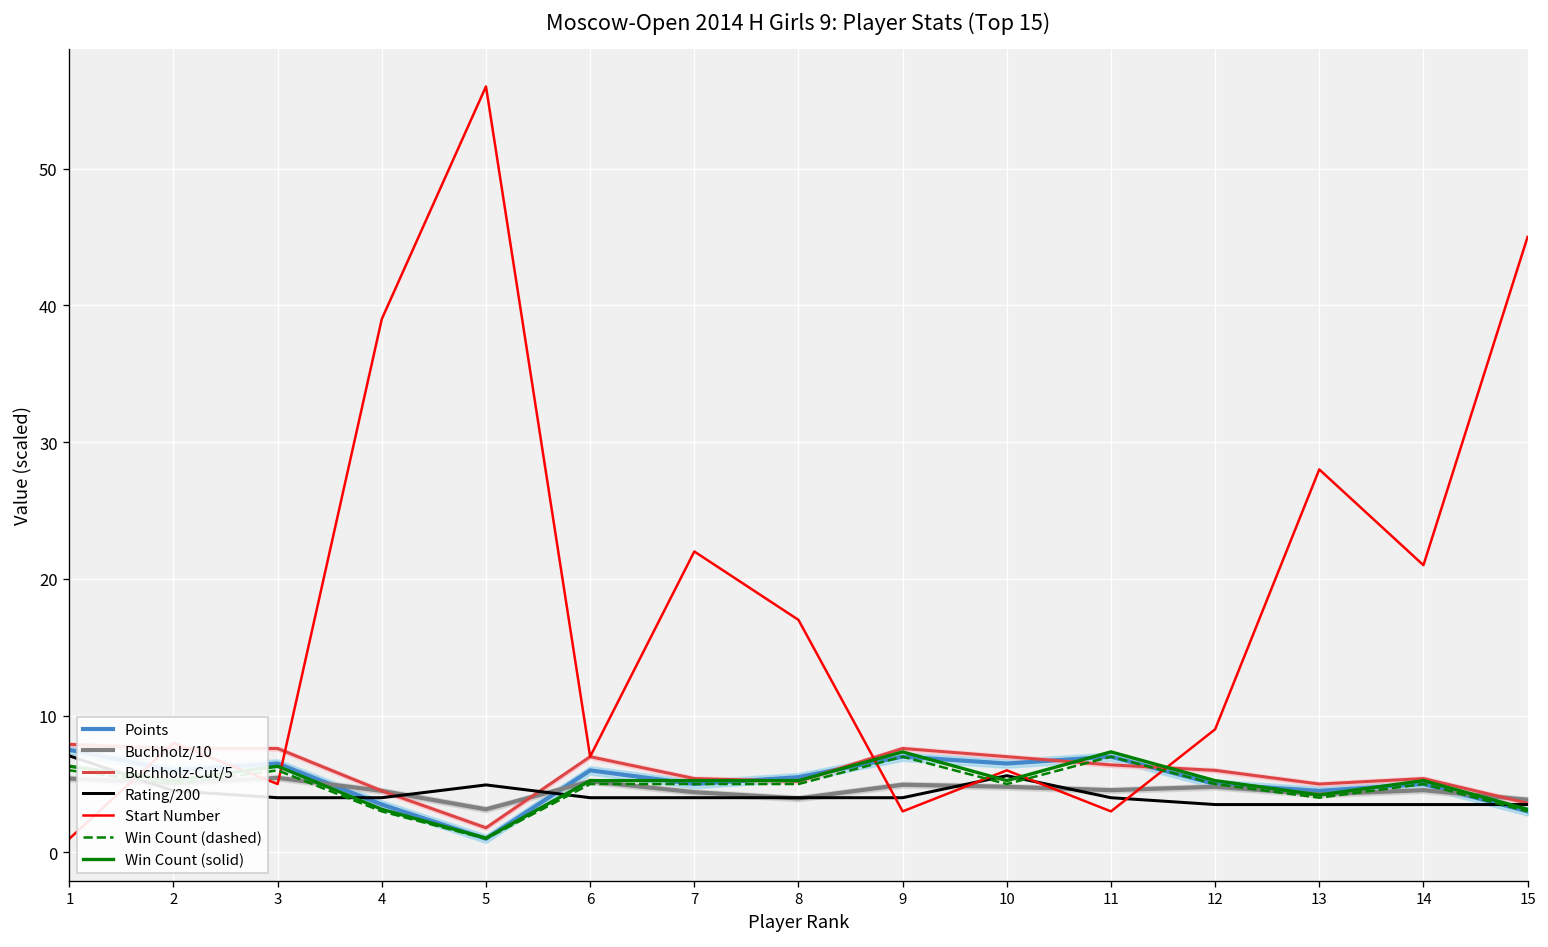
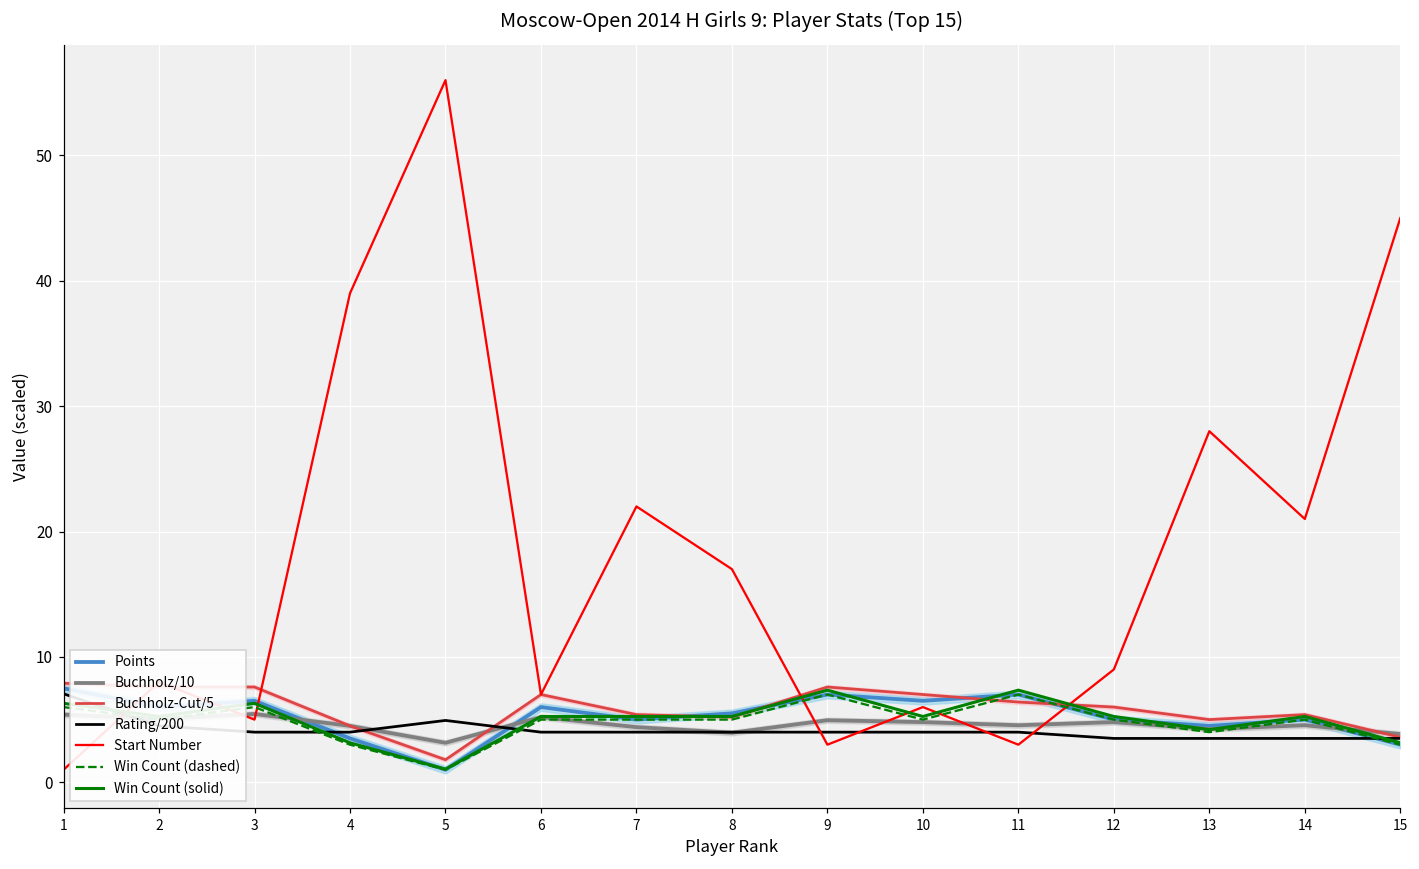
Rating/200, 10: 5.6 -> 4.0
